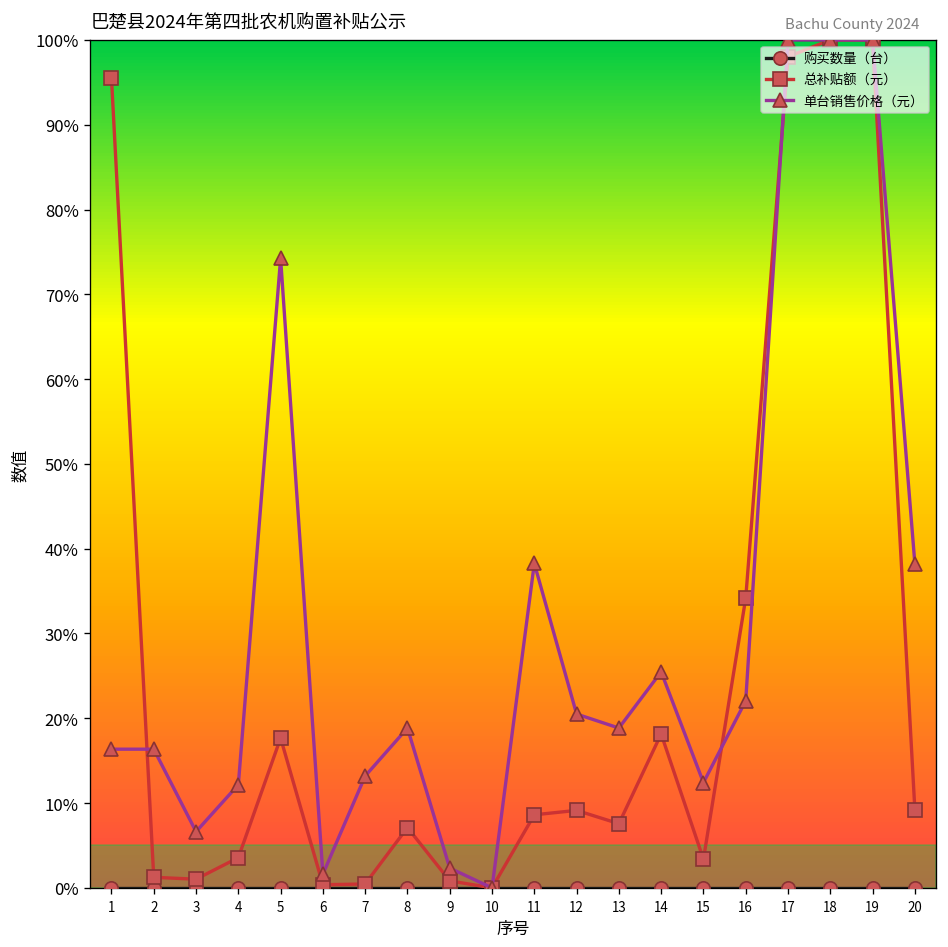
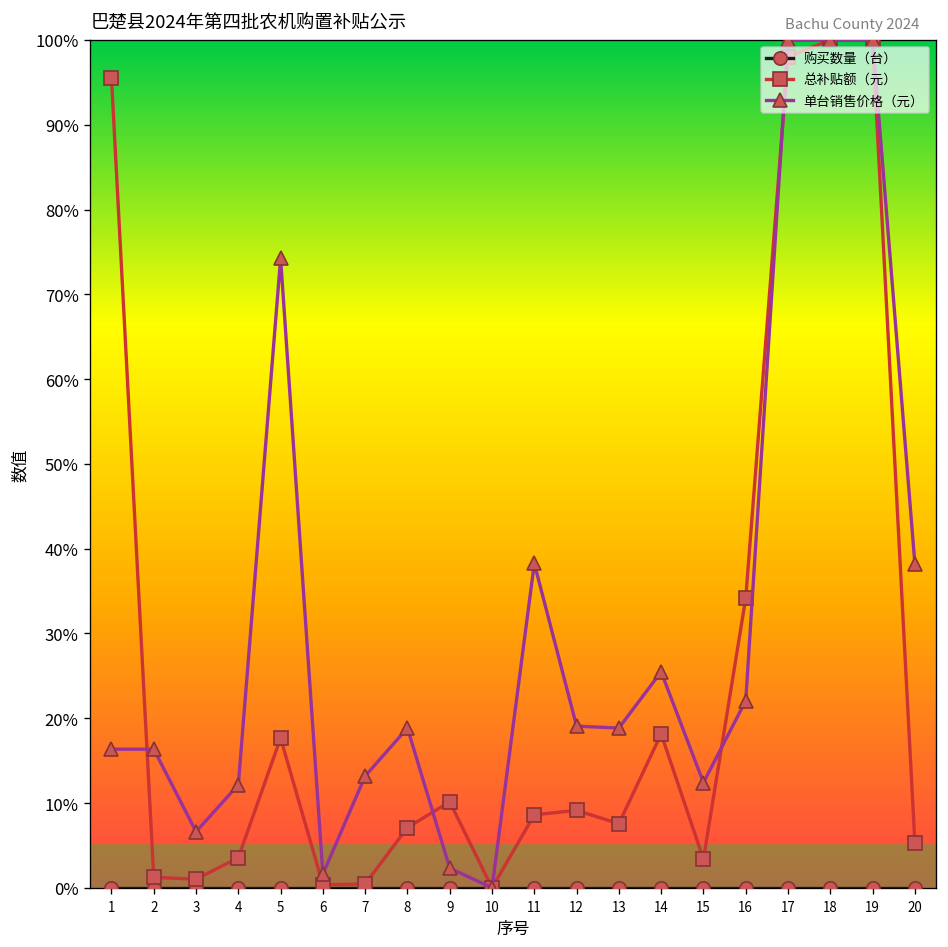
总补贴额（元）, 9: 1% -> 10%
单台销售价格（元）, 12: 20% -> 19%
总补贴额（元）, 20: 9% -> 5%
